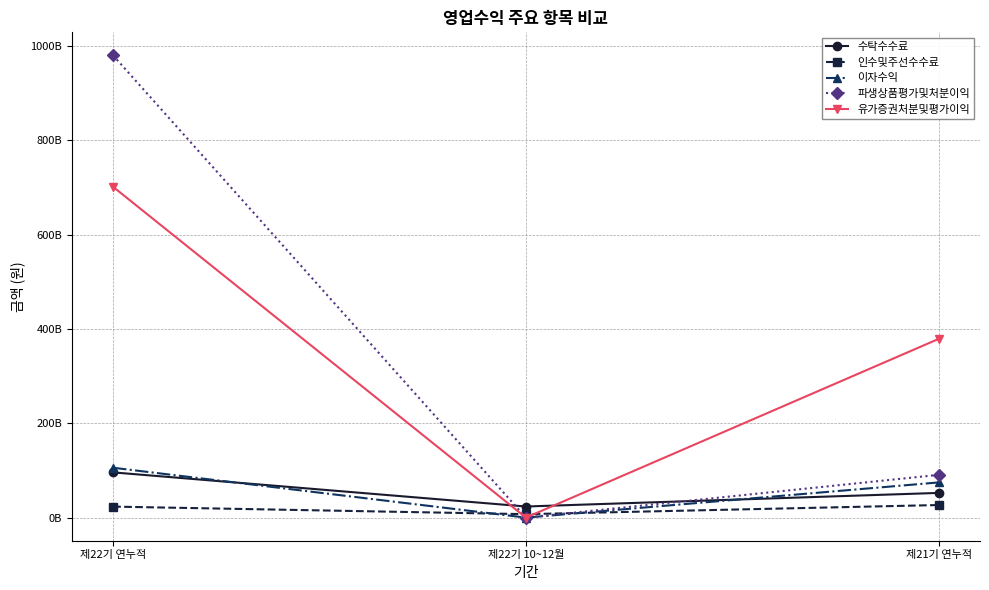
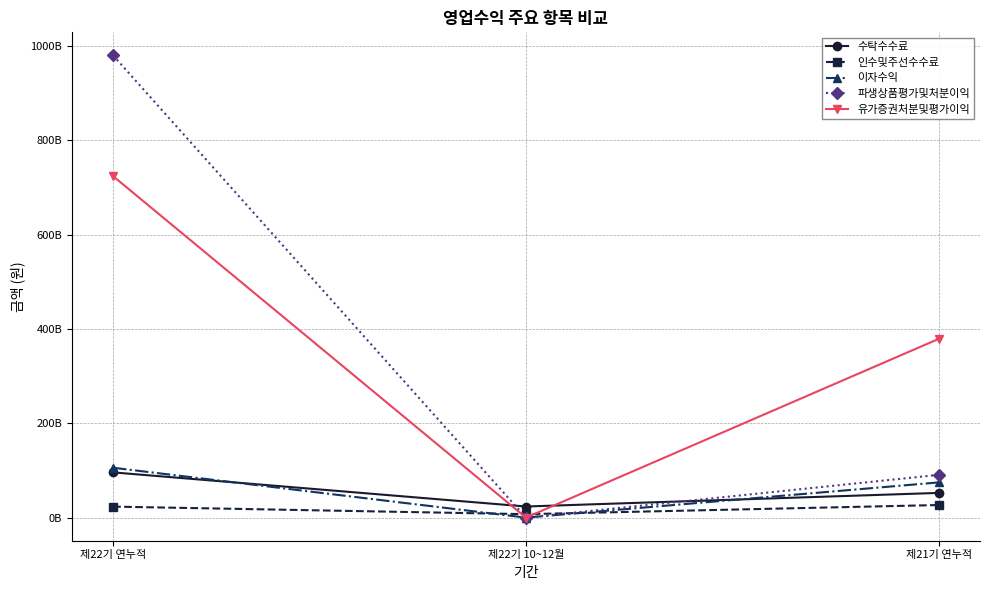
유가증권처분및평가이익, 제22기 연누적: 700000000000 -> 720000000000
